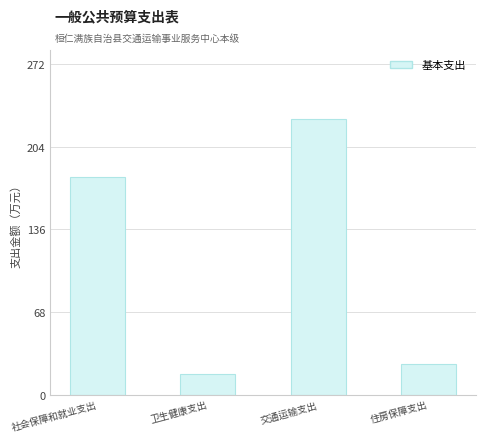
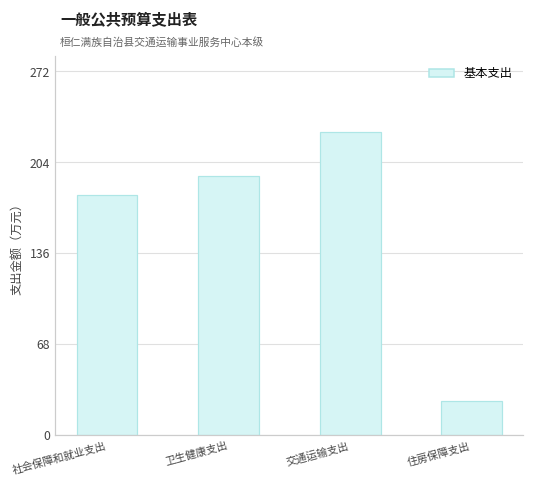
卫生健康支出: 17 -> 194
